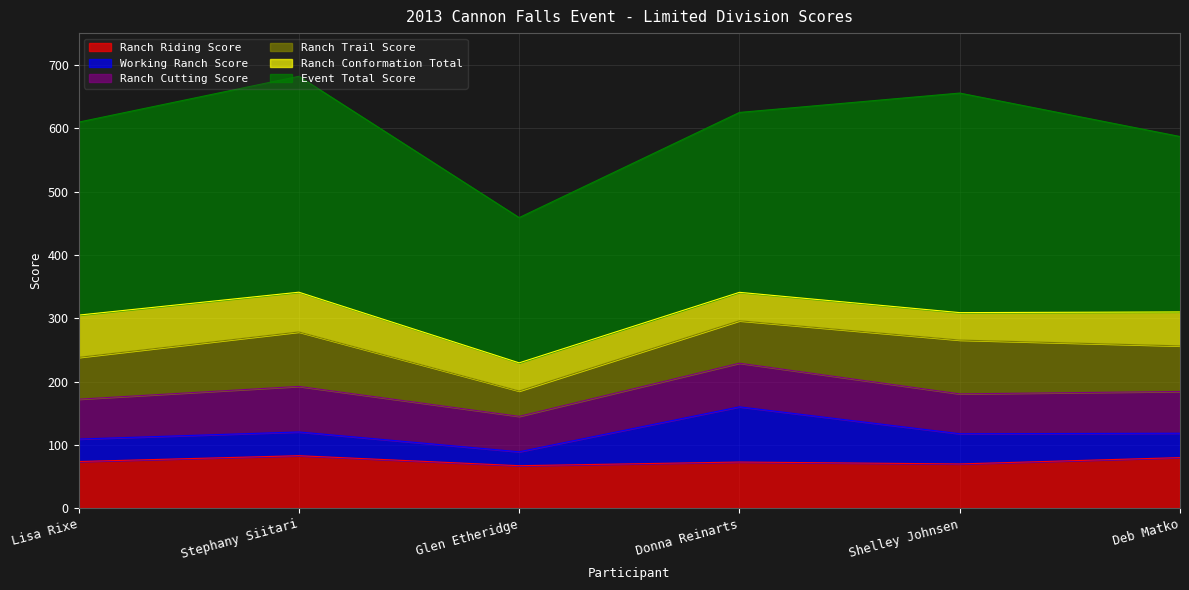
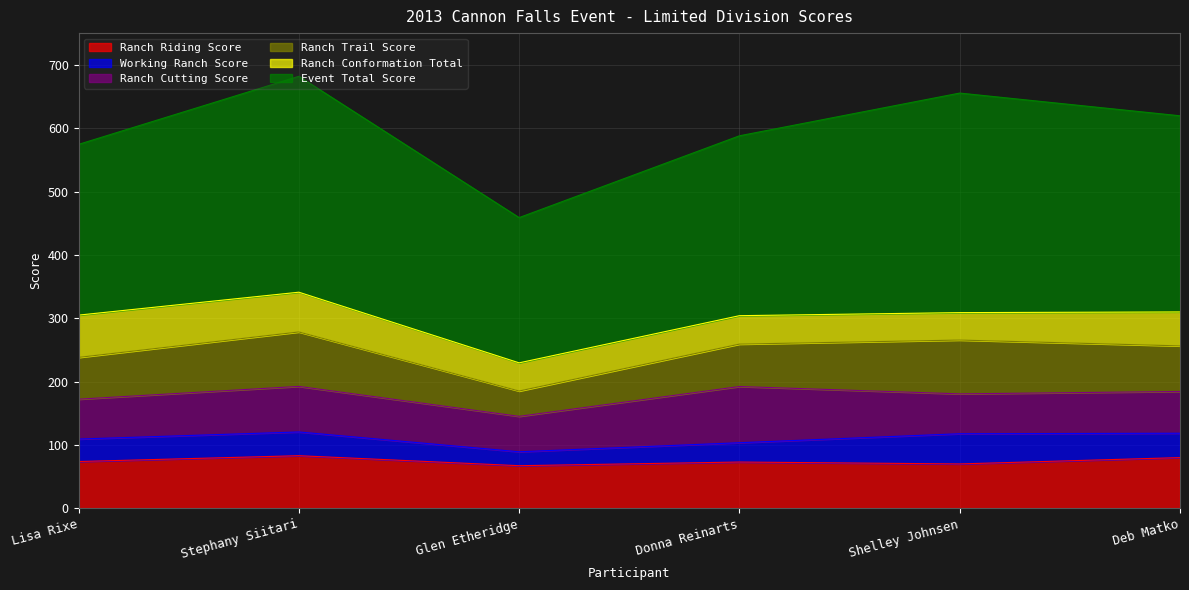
Event Total Score, Lisa Rixe: 300 -> 270
Working Ranch Score, Donna Reinarts: 90 -> 30
Ranch Cutting Score, Donna Reinarts: 70 -> 90
Event Total Score, Deb Matko: 280 -> 310
